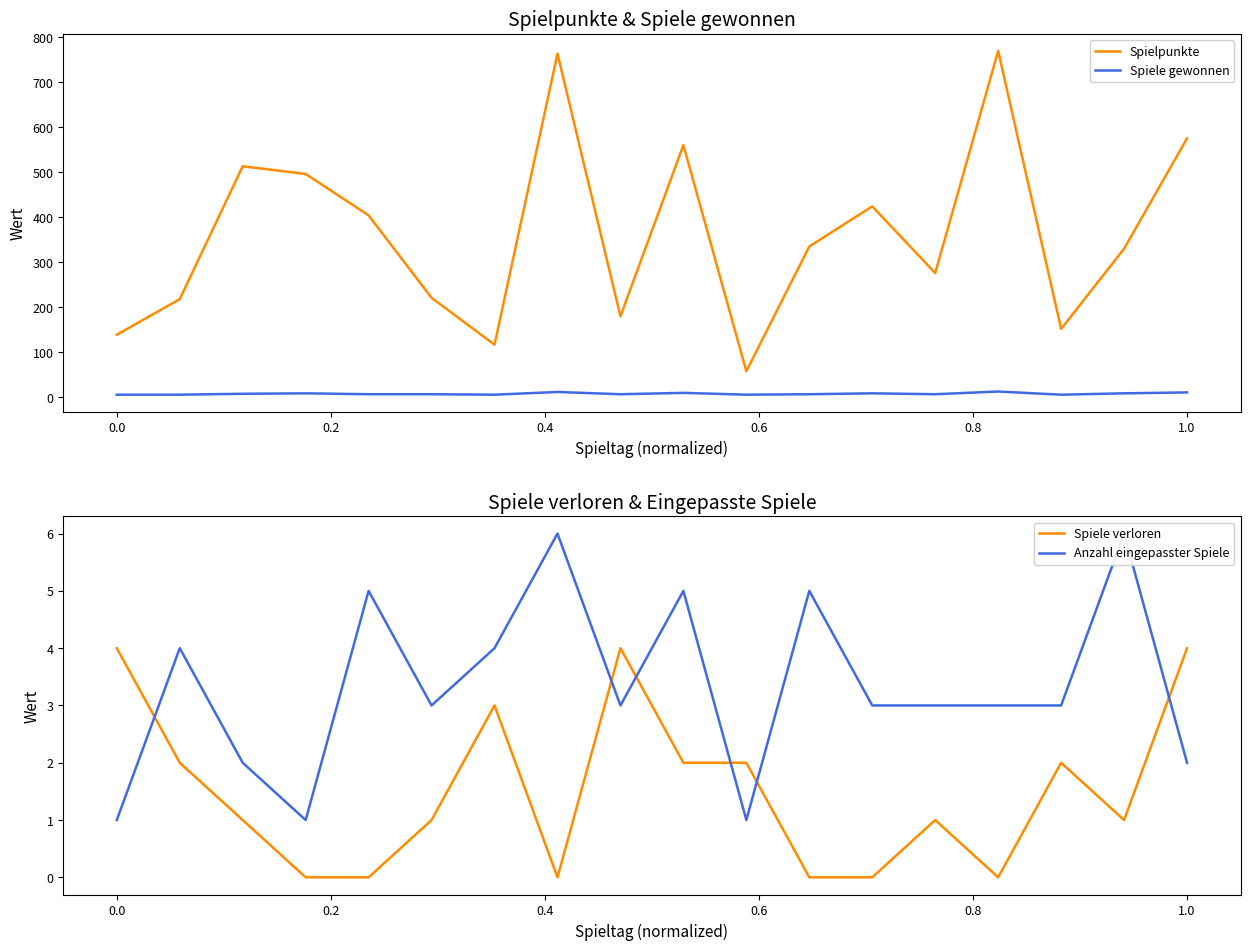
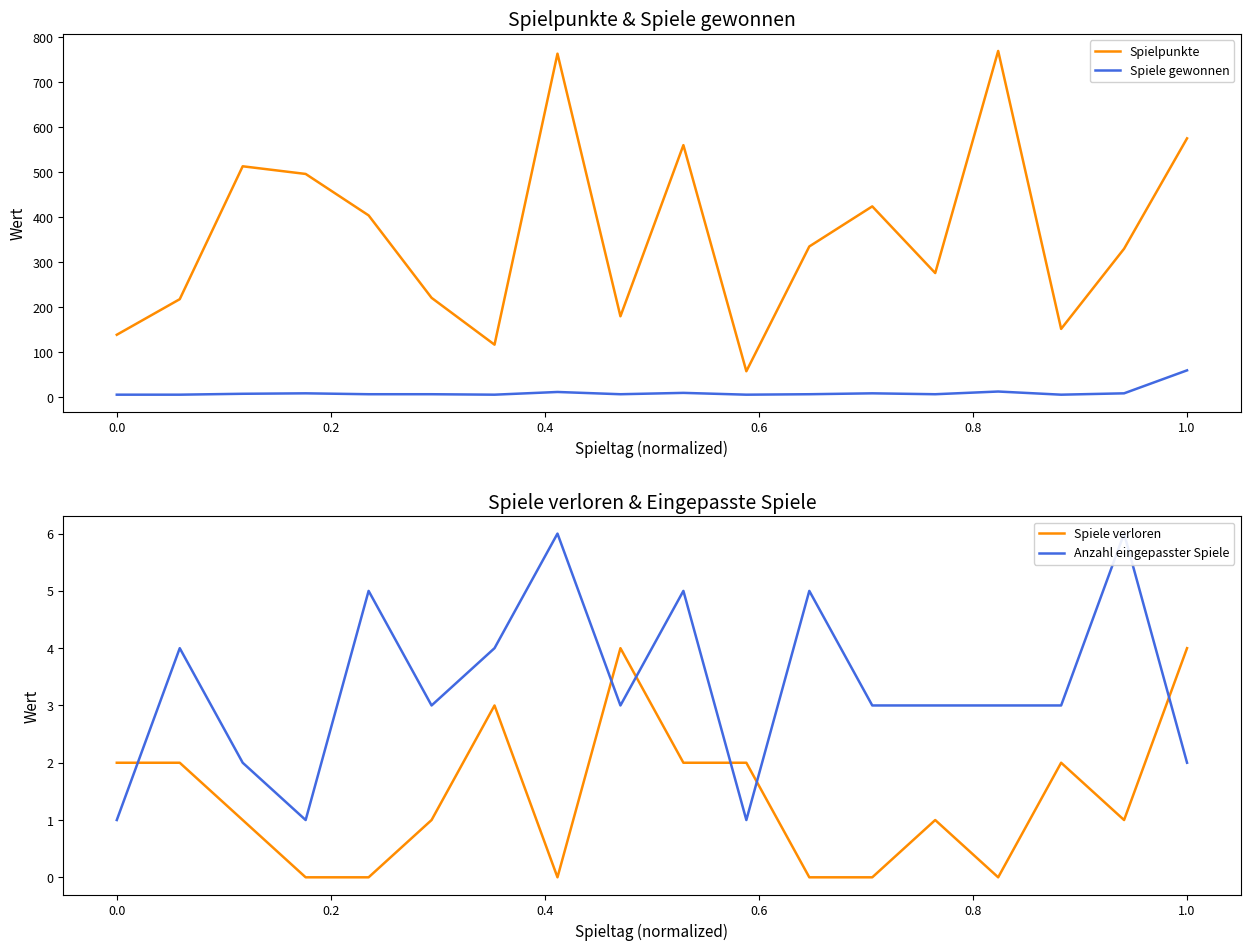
Spielpunkte & Spiele gewonnen, Spiele gewonnen, 1.0: 10 -> 60
Spiele verloren & Eingepasste Spiele, Spiele verloren, 0.0: 4 -> 2
